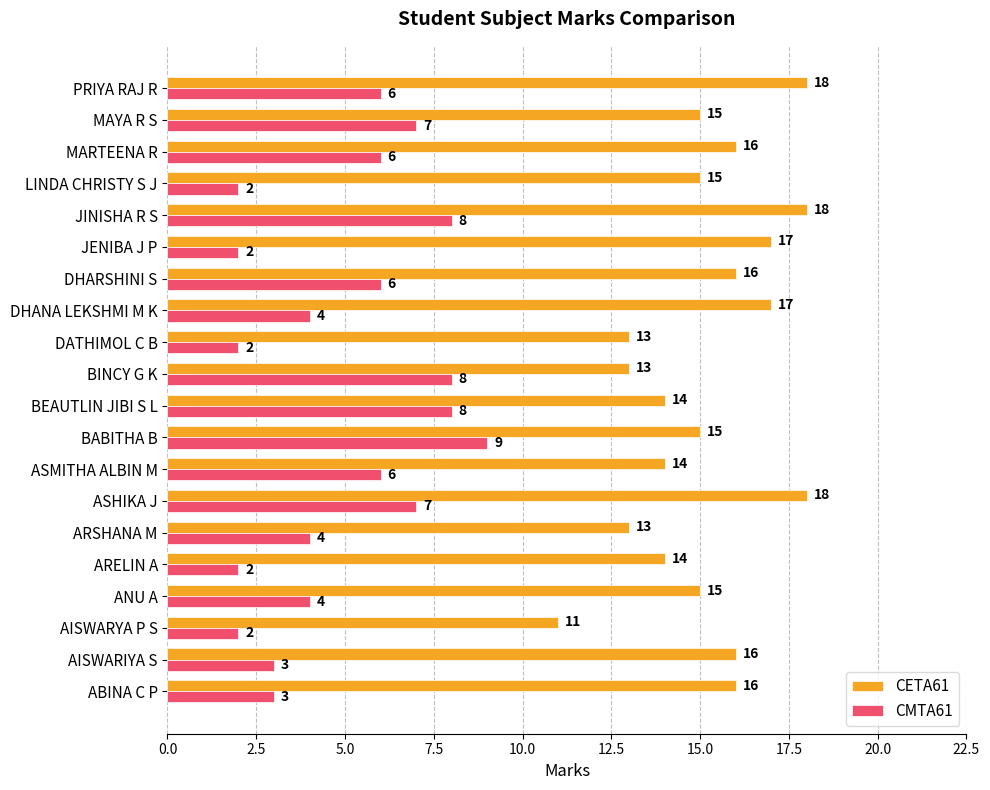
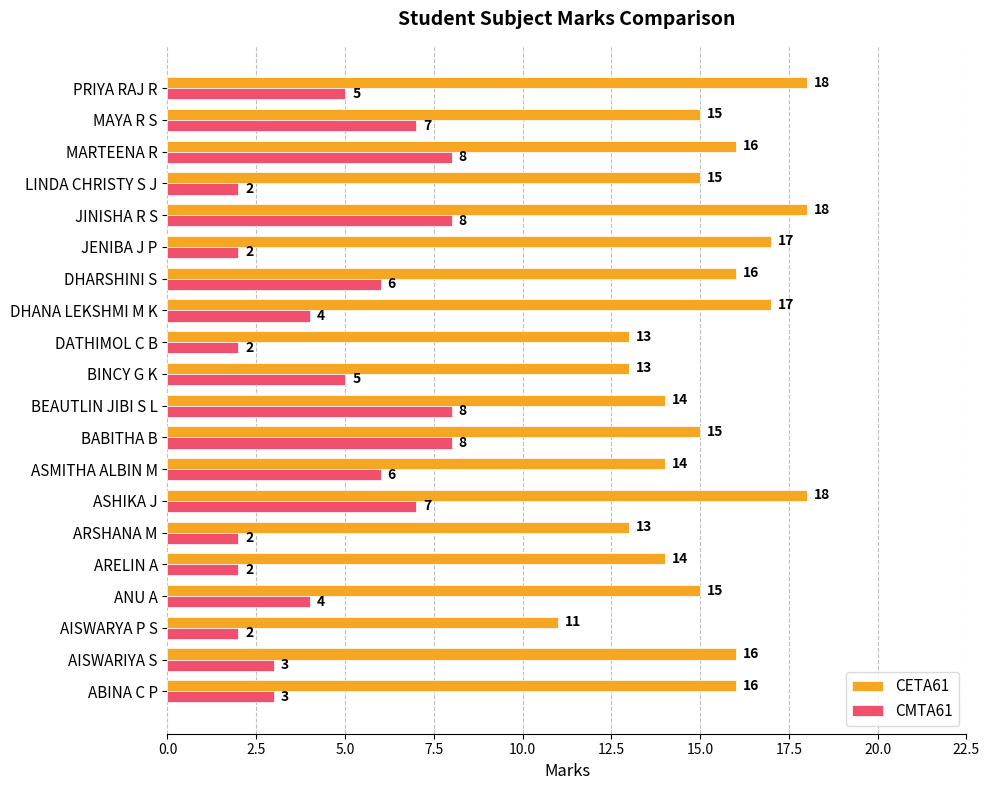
CMTA61, PRIYA RAJ R: 6 -> 5
CMTA61, MARTEENA R: 6 -> 8
CMTA61, BINCY G K: 8 -> 5
CMTA61, BABITHA B: 9 -> 8
CMTA61, ARSHANA M: 4 -> 2
